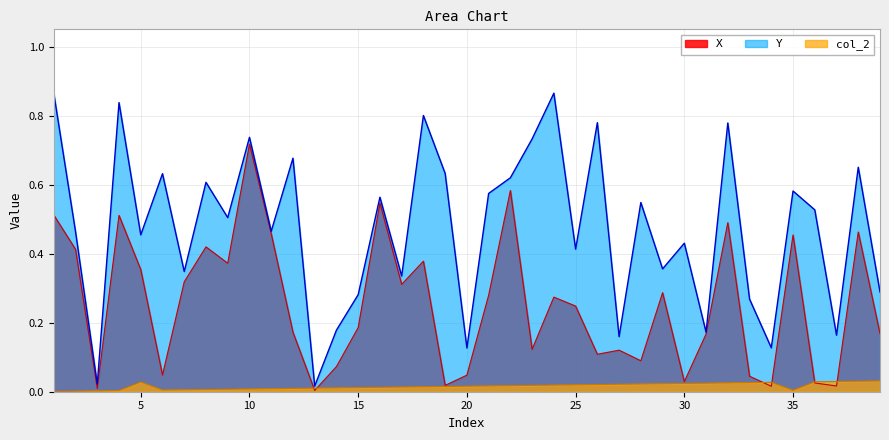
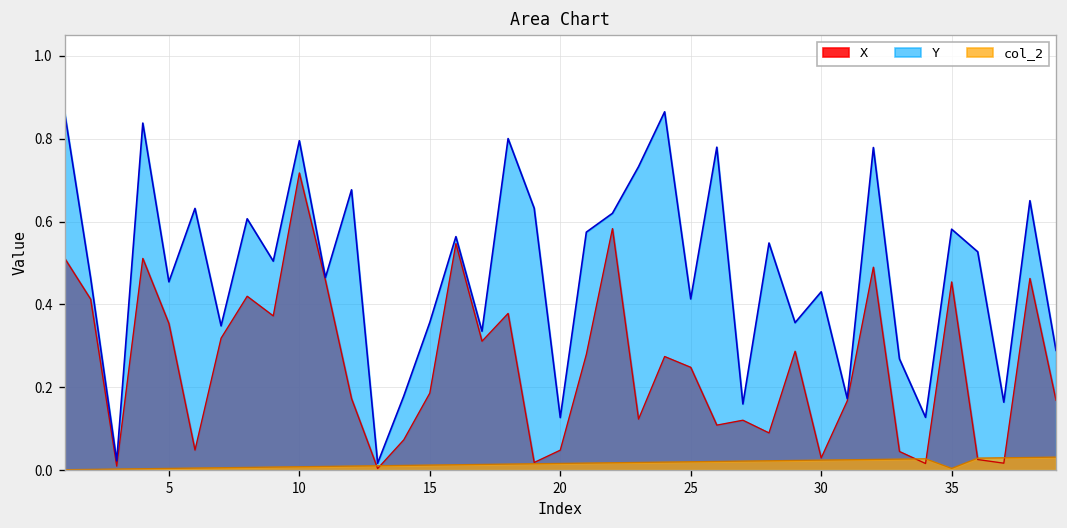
col_2, 5: 0.03 -> 0.00
Y, 10: 0.74 -> 0.80
Y, 15: 0.28 -> 0.36
